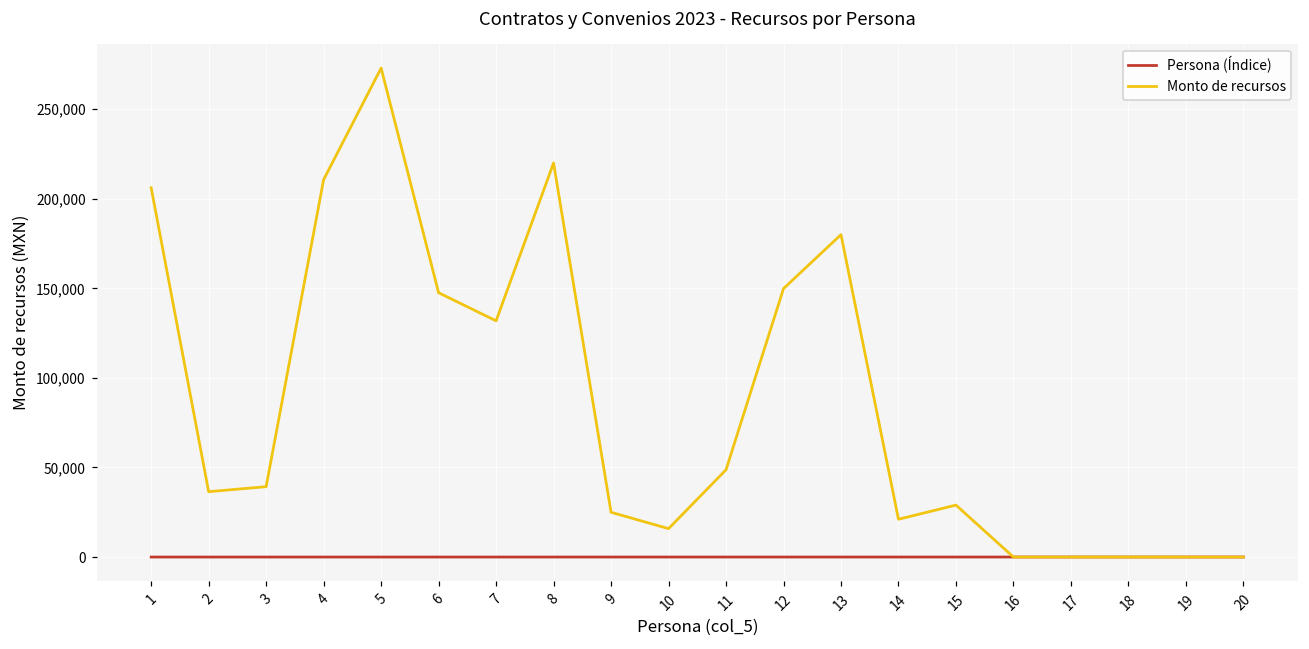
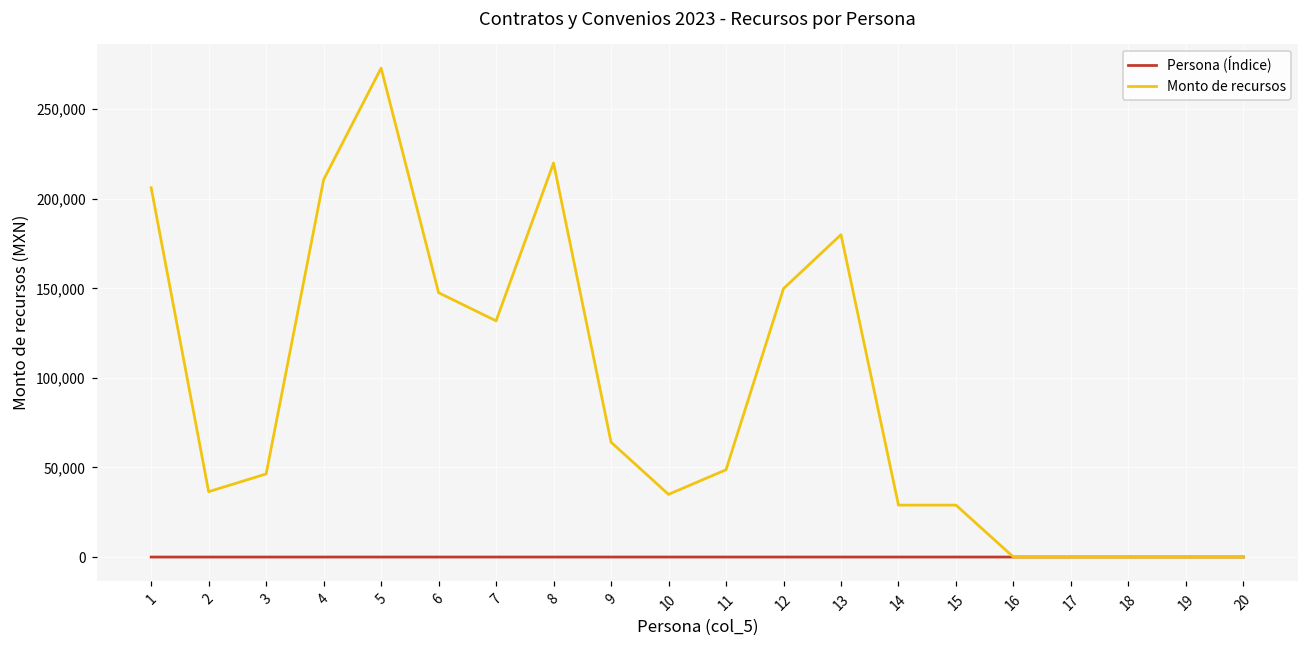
Monto de recursos, 3: 39,000 -> 46,000
Monto de recursos, 9: 25,000 -> 64,000
Monto de recursos, 10: 16,000 -> 35,000
Monto de recursos, 14: 21,000 -> 29,000
